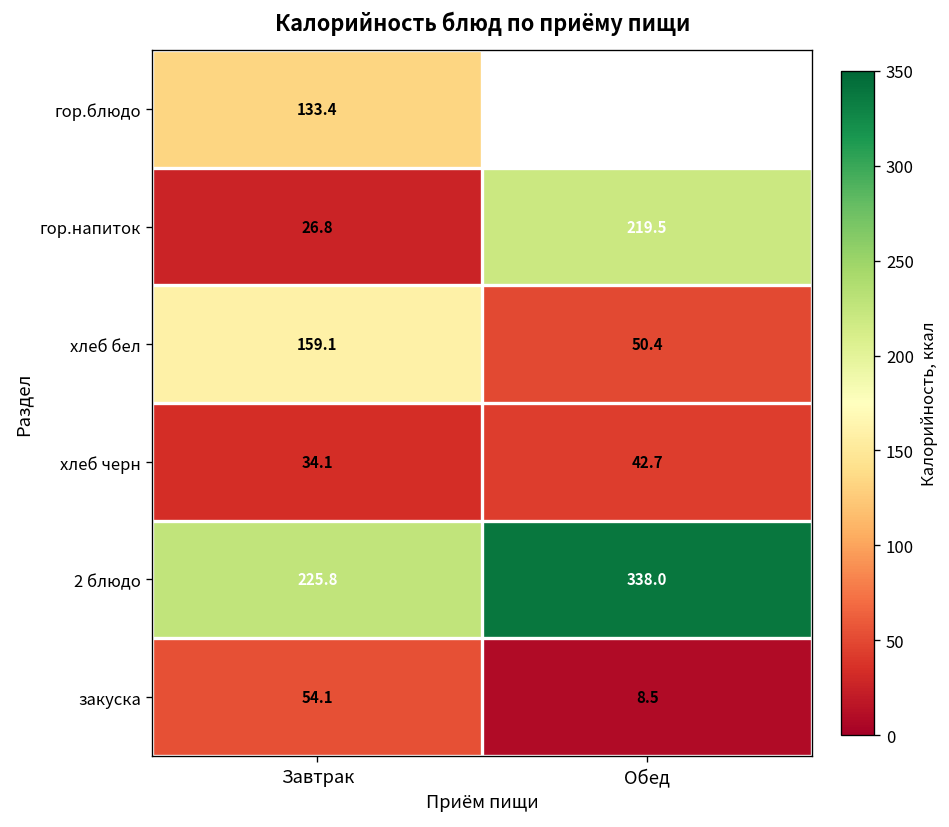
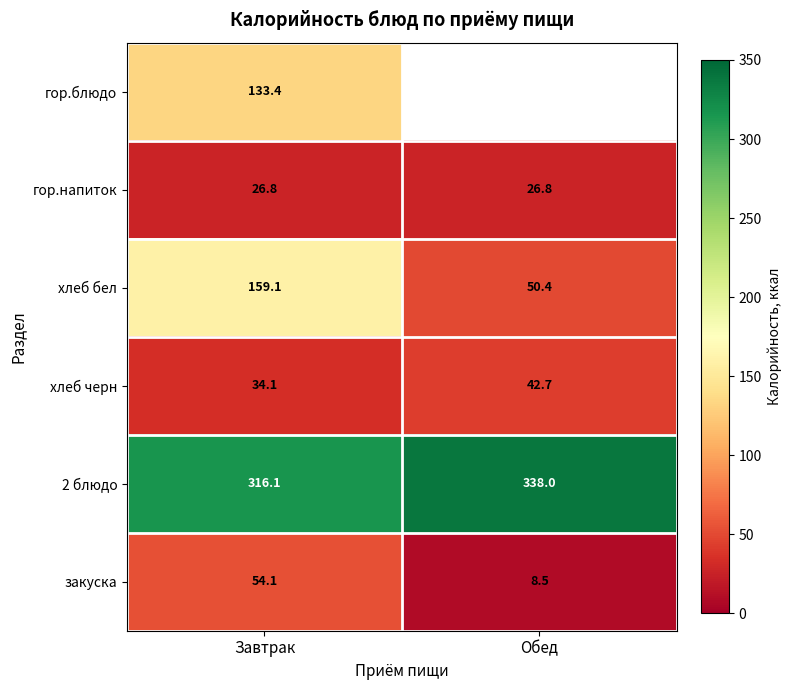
гор.напиток, Обед: 219.5 -> 26.8
2 блюдо, Завтрак: 225.8 -> 316.1
